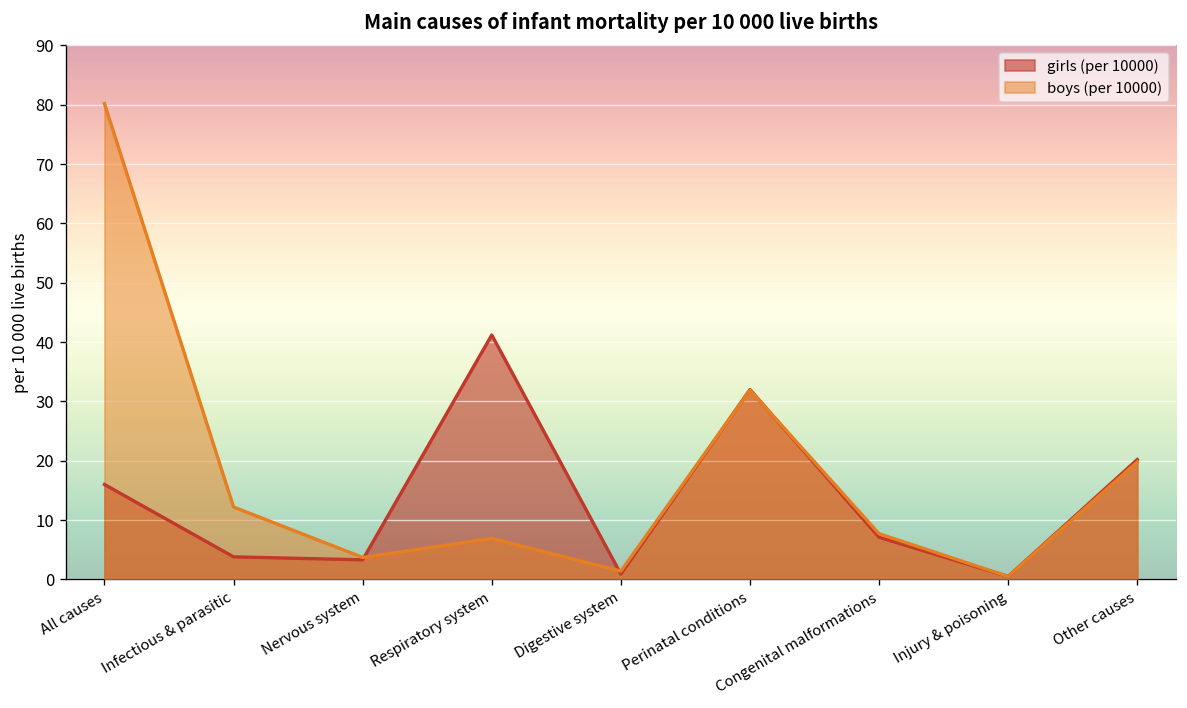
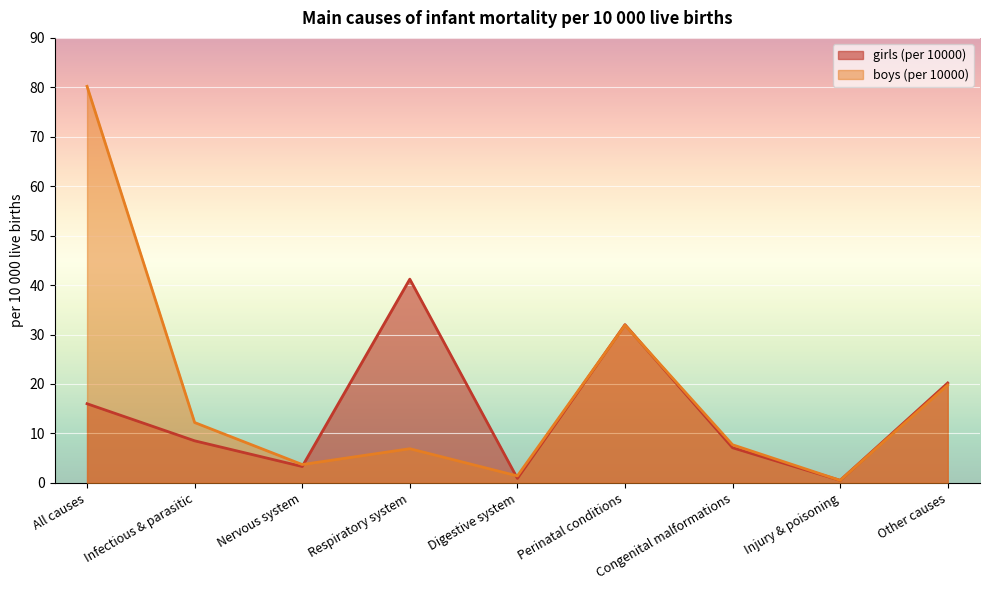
girls (per 10000), Infectious & parasitic: 4 -> 9
